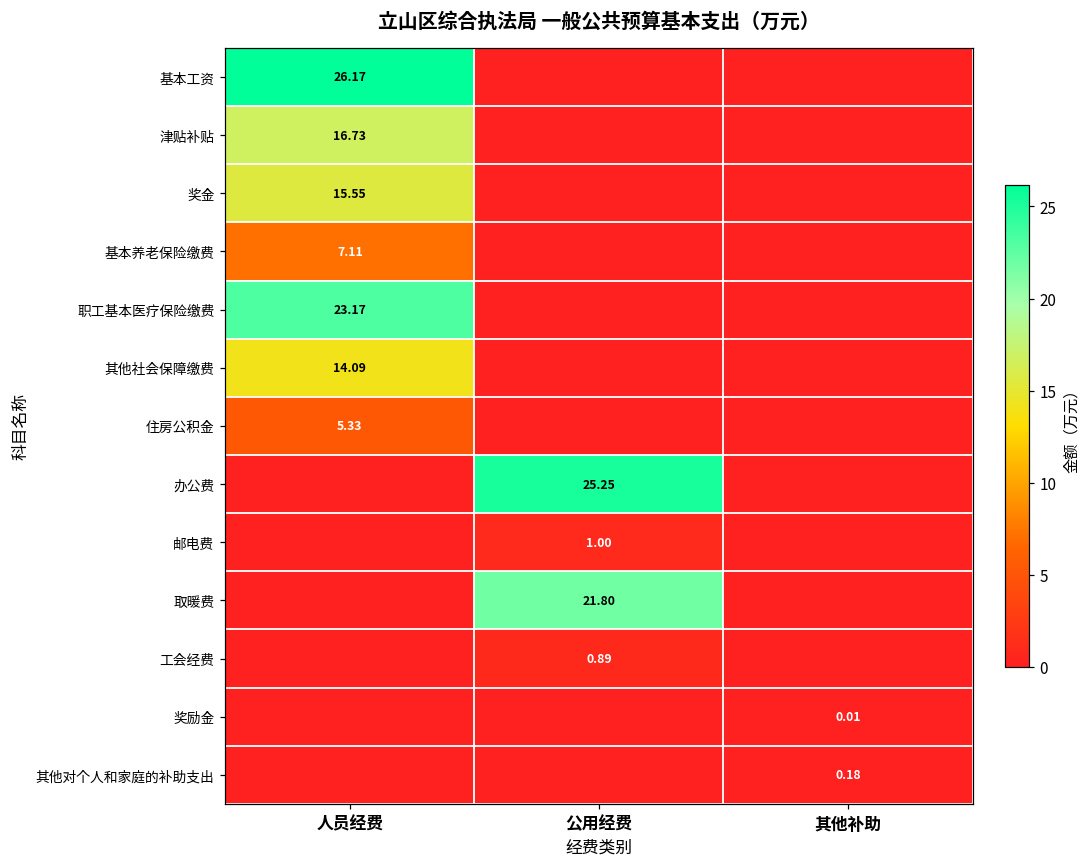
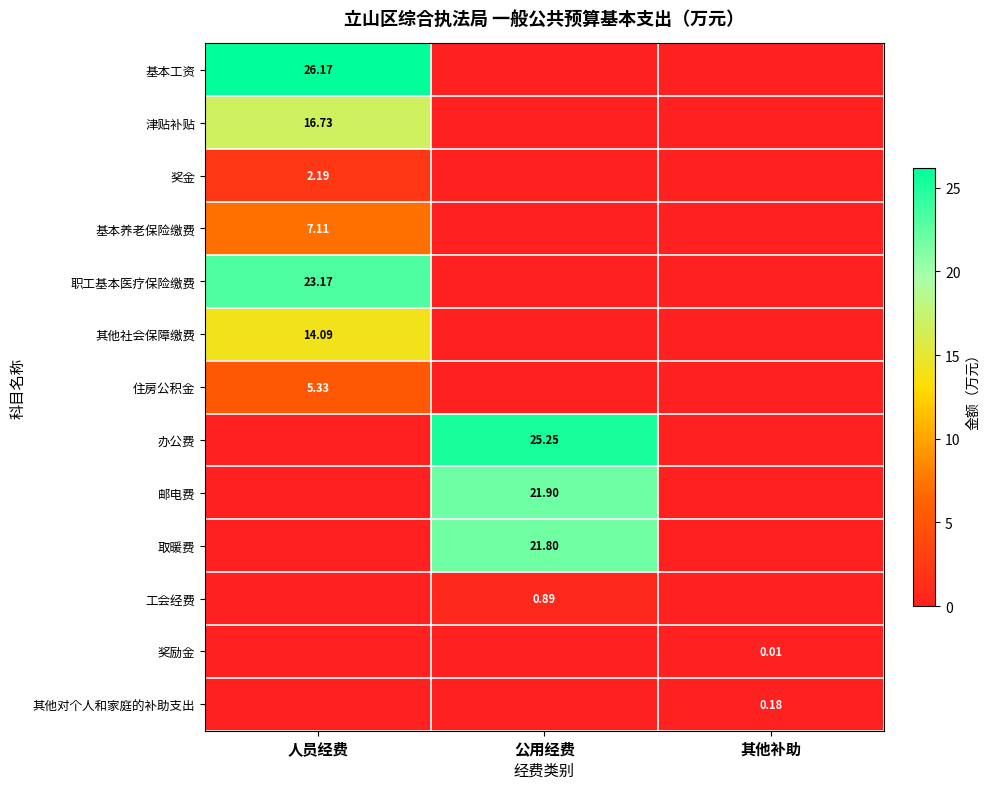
奖金, 人员经费: 15.55 -> 2.19
邮电费, 公用经费: 1.00 -> 21.90
